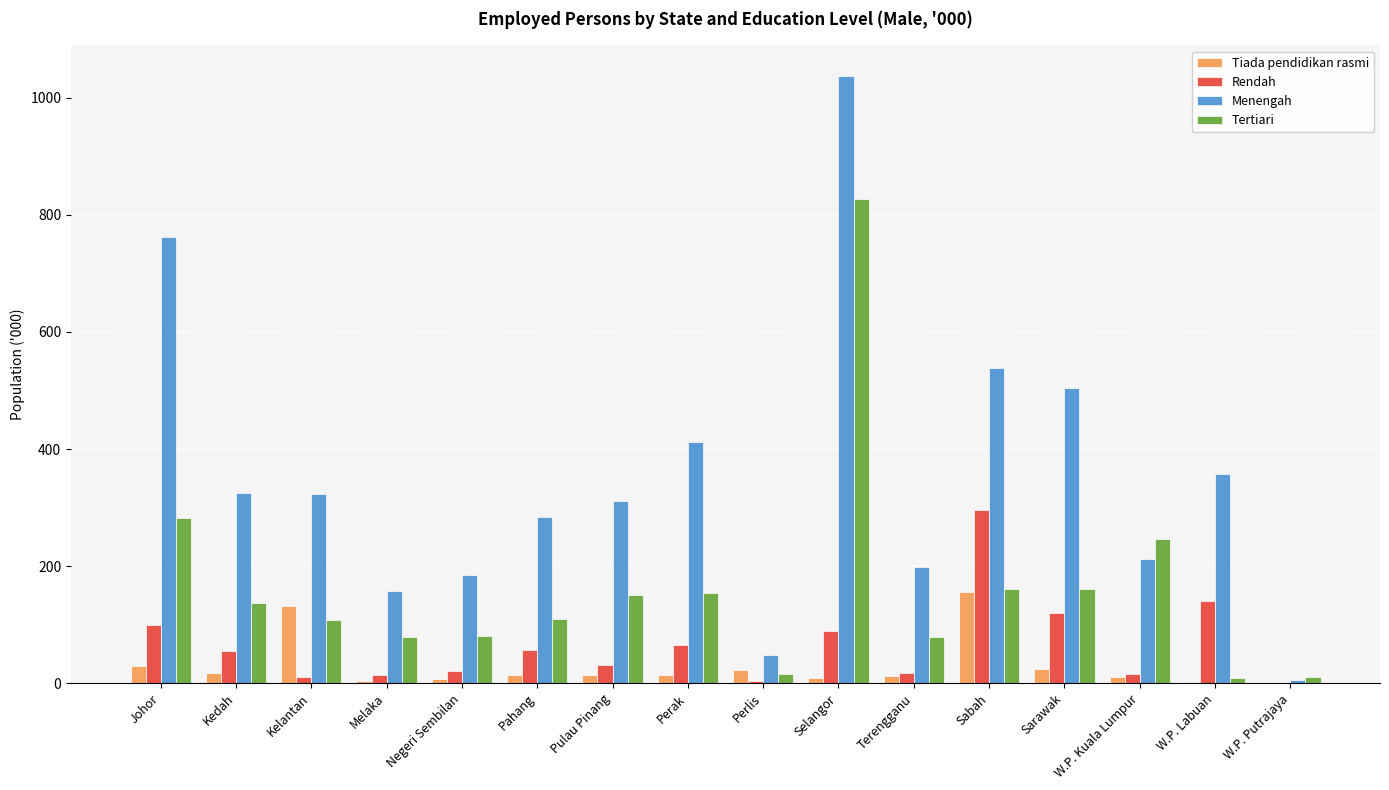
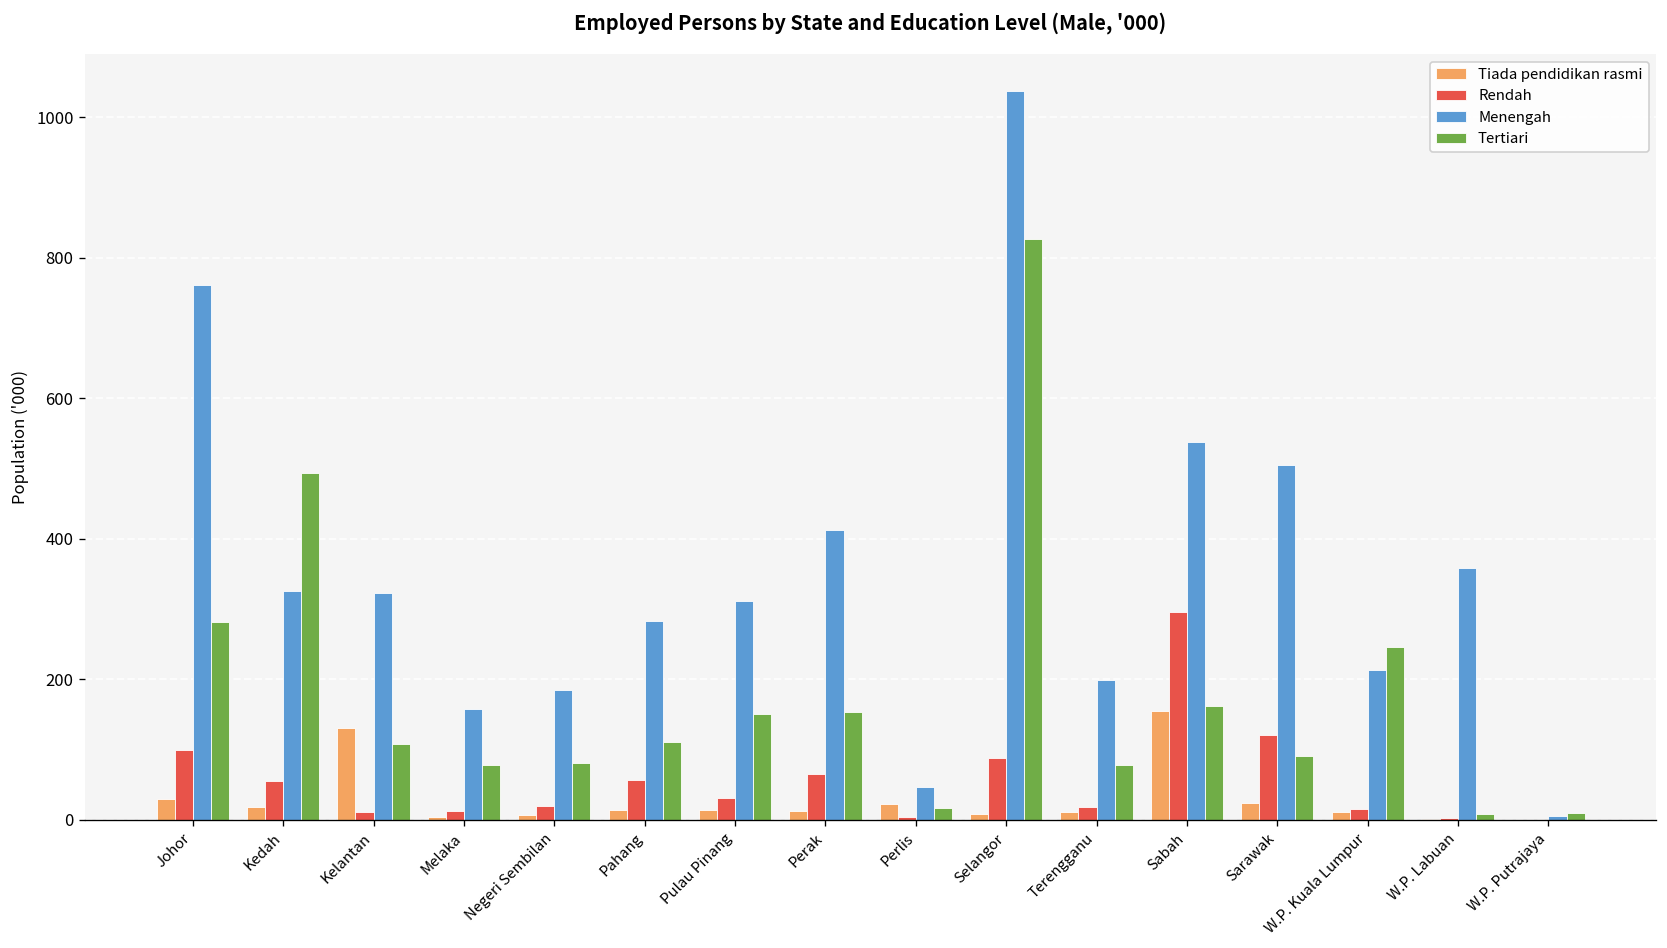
Tertiari, Kedah: 140 -> 490
Tertiari, Sarawak: 160 -> 90
Rendah, W.P. Labuan: 140 -> 0
